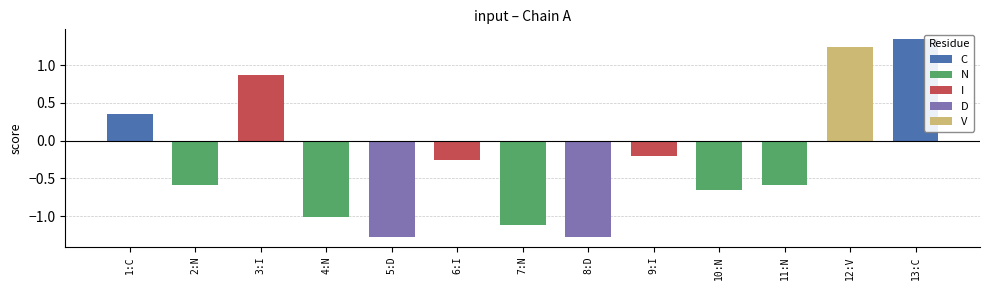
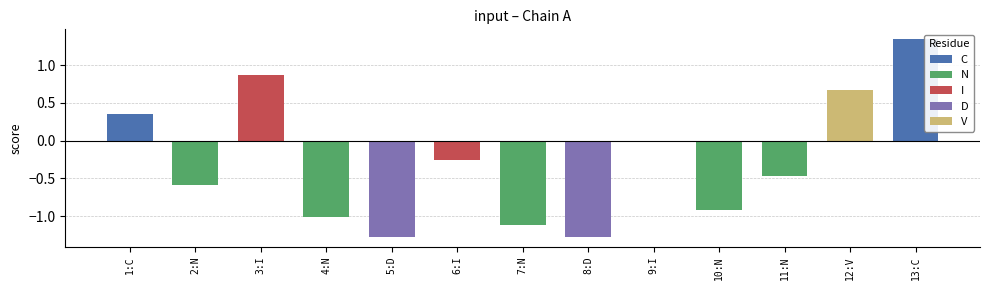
9:I: -0.2 -> 0.0
10:N: -0.7 -> -0.9
11:N: -0.6 -> -0.5
12:V: 1.2 -> 0.7
